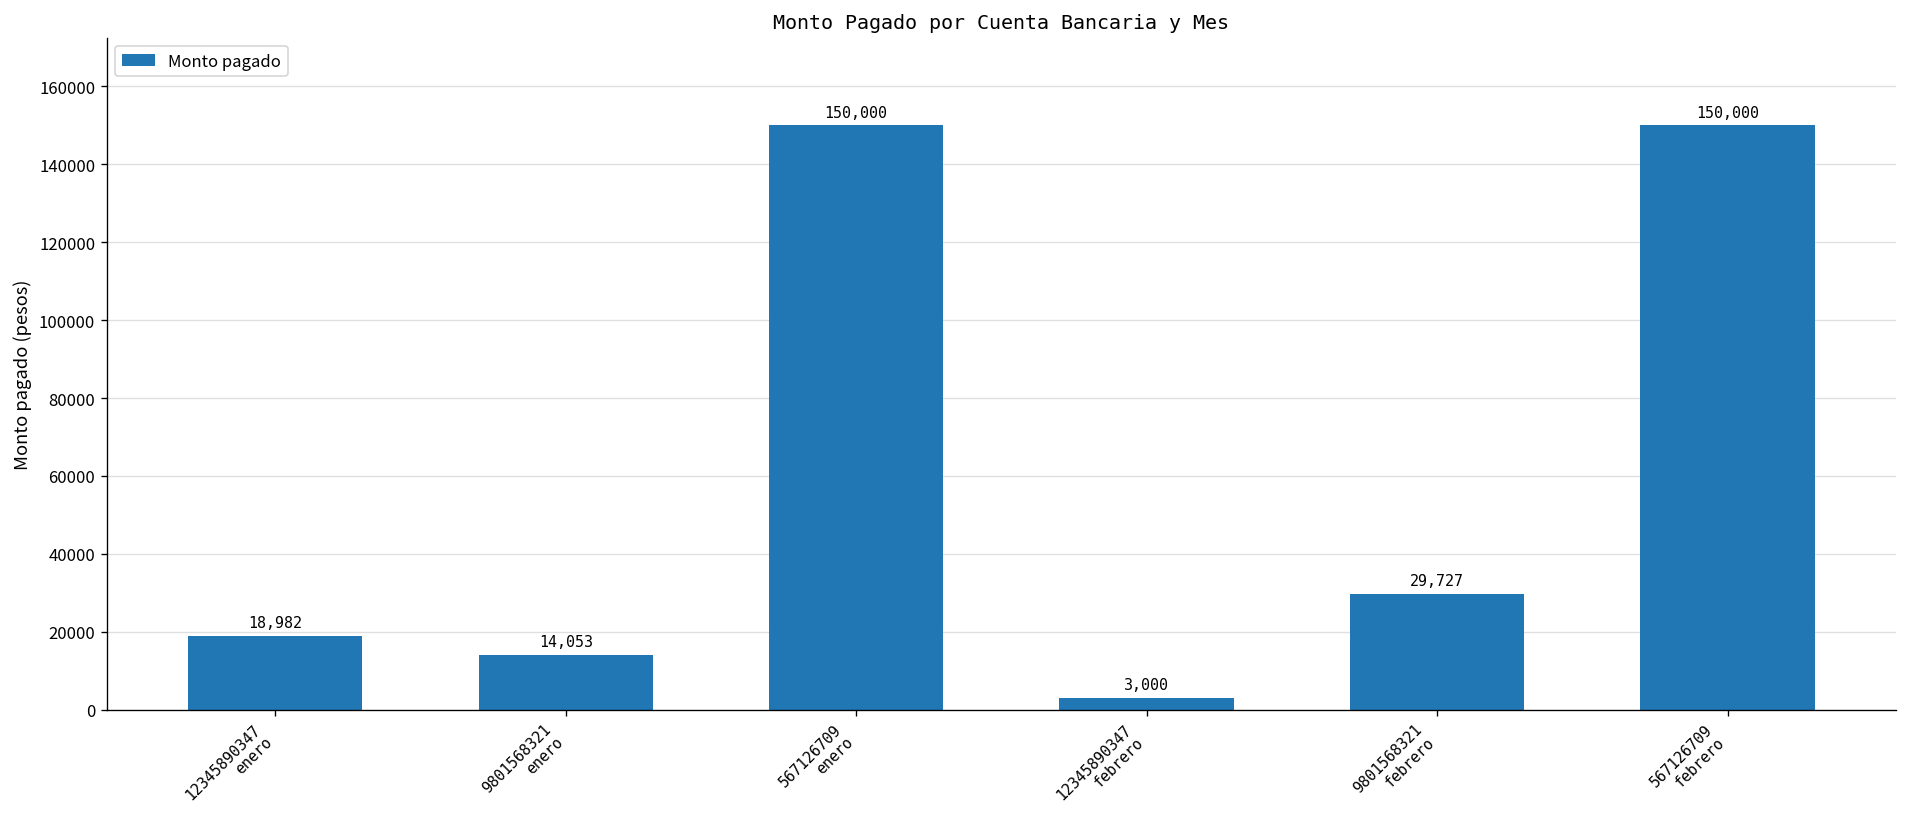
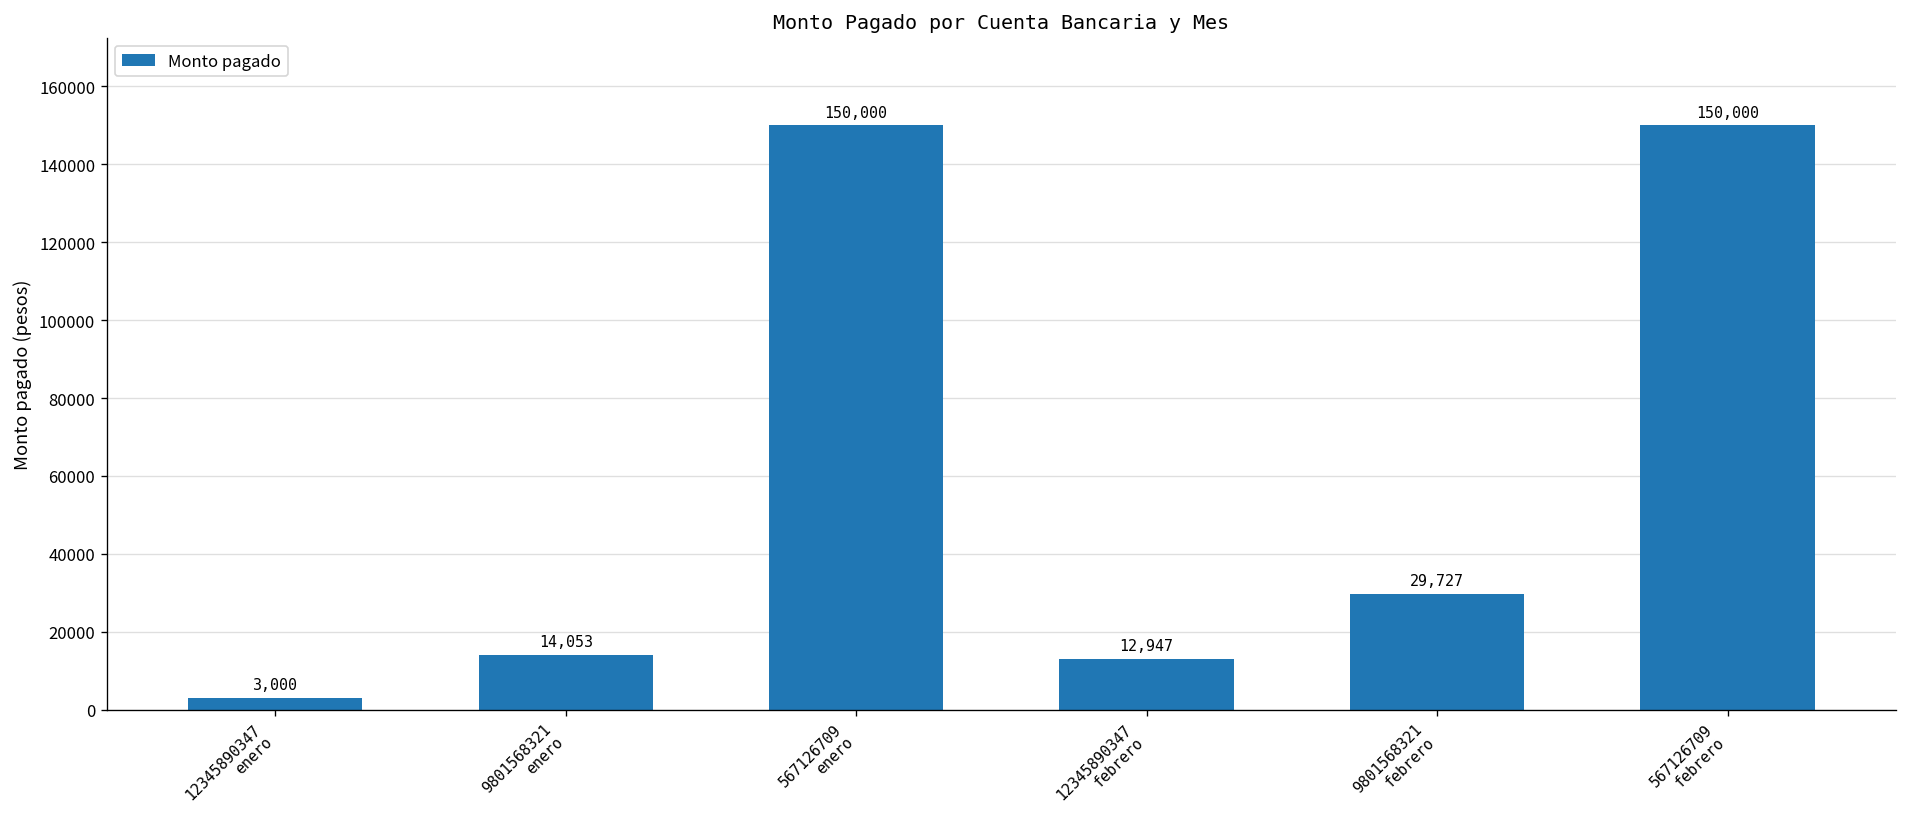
12345890347 enero: 18,982 -> 3,000
12345890347 febrero: 3,000 -> 12,947
